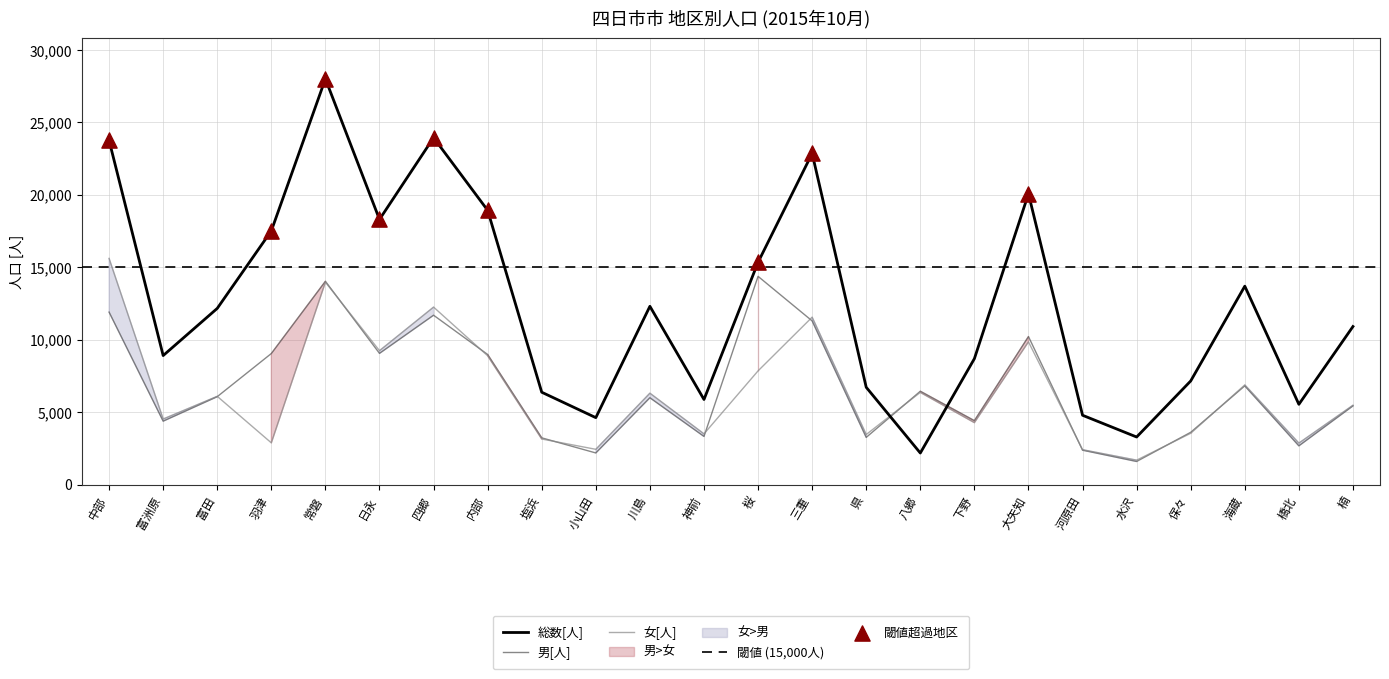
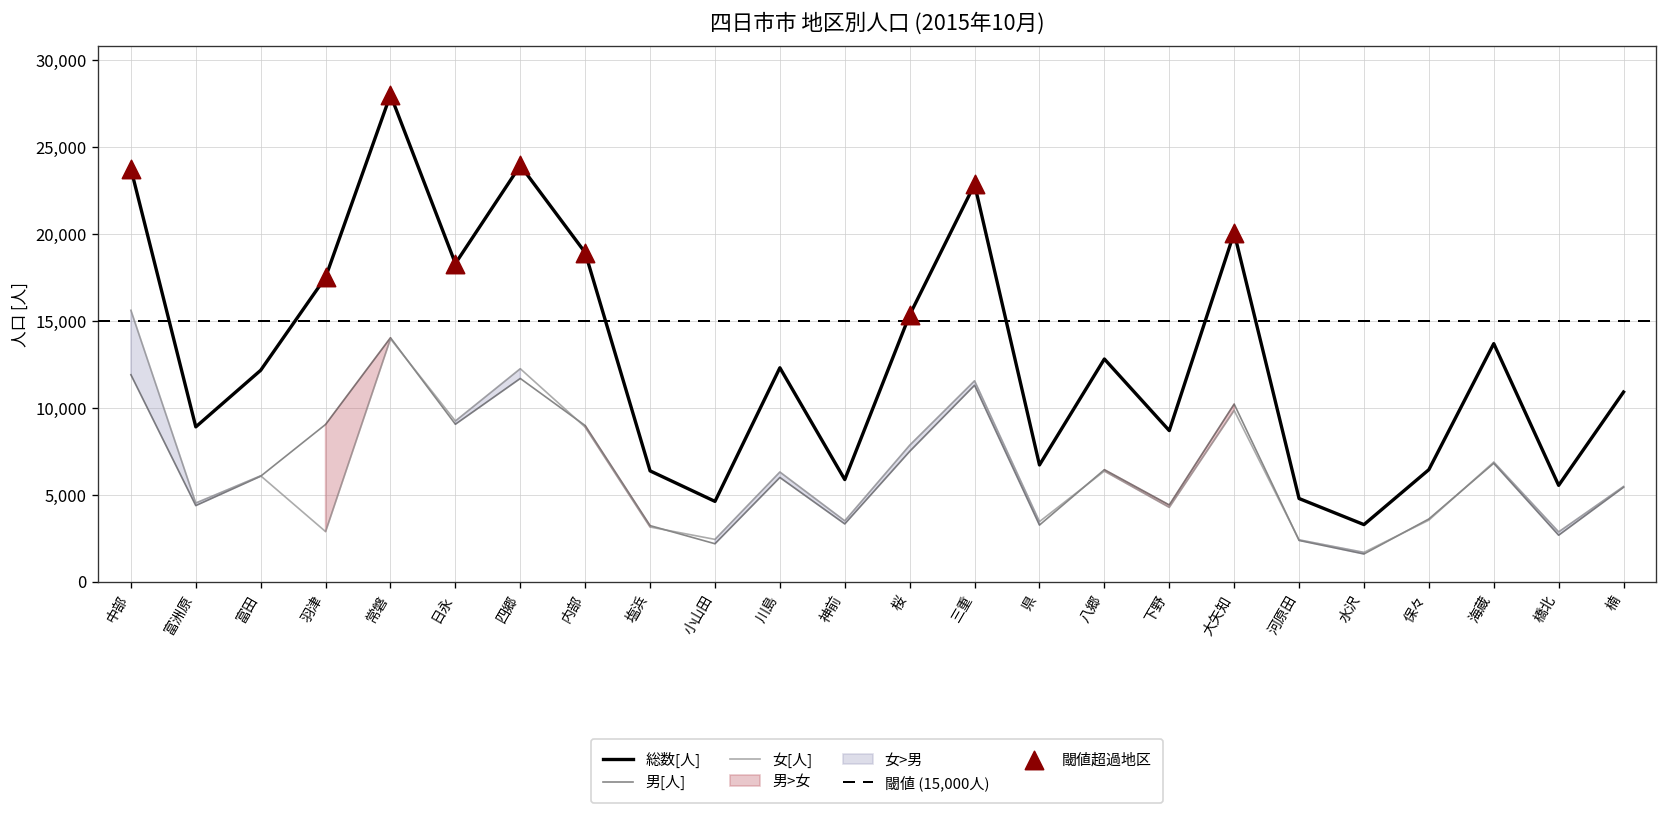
男[人], 桜: 14,400 -> 7,500
総数[人], 八郷: 2,200 -> 12,800
総数[人], 保々: 7,200 -> 6,400
